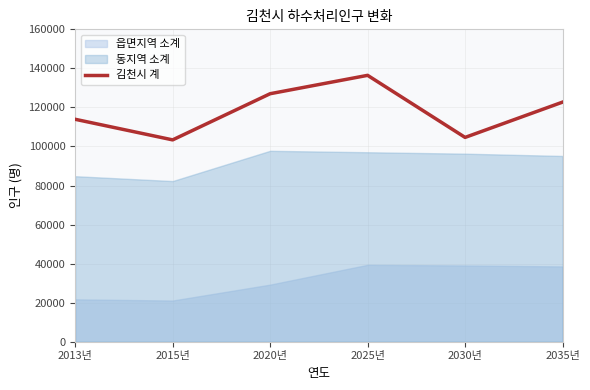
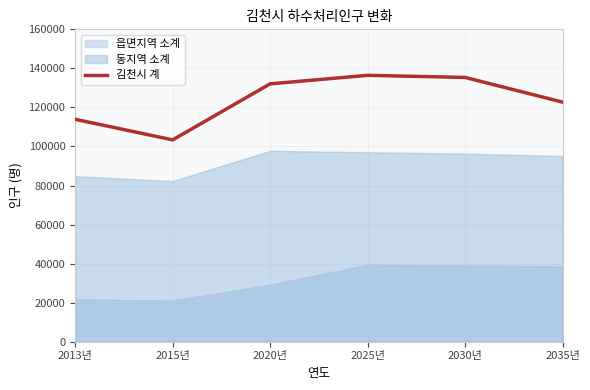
김천시 계, 2020년: 127000 -> 132000
김천시 계, 2030년: 105000 -> 135000
